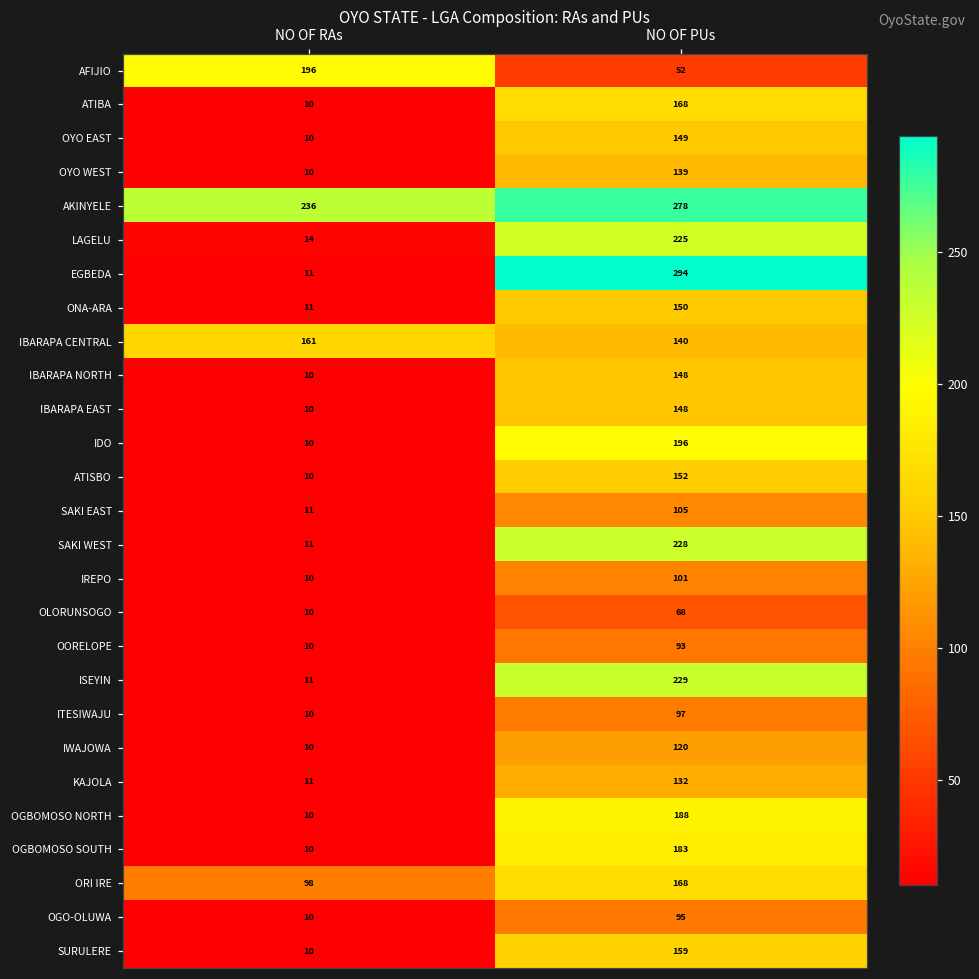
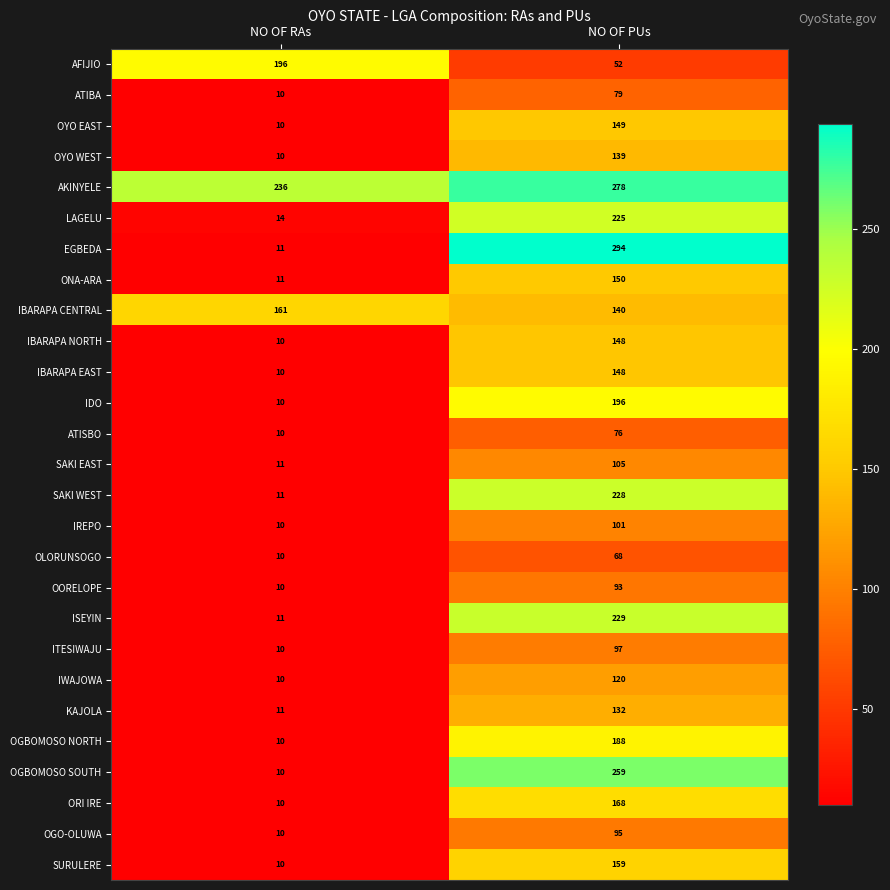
ATIBA, NO OF PUs: 168 -> 79
ATISBO, NO OF PUs: 152 -> 76
OGBOMOSO SOUTH, NO OF PUs: 183 -> 259
ORI IRE, NO OF RAs: 98 -> 10
